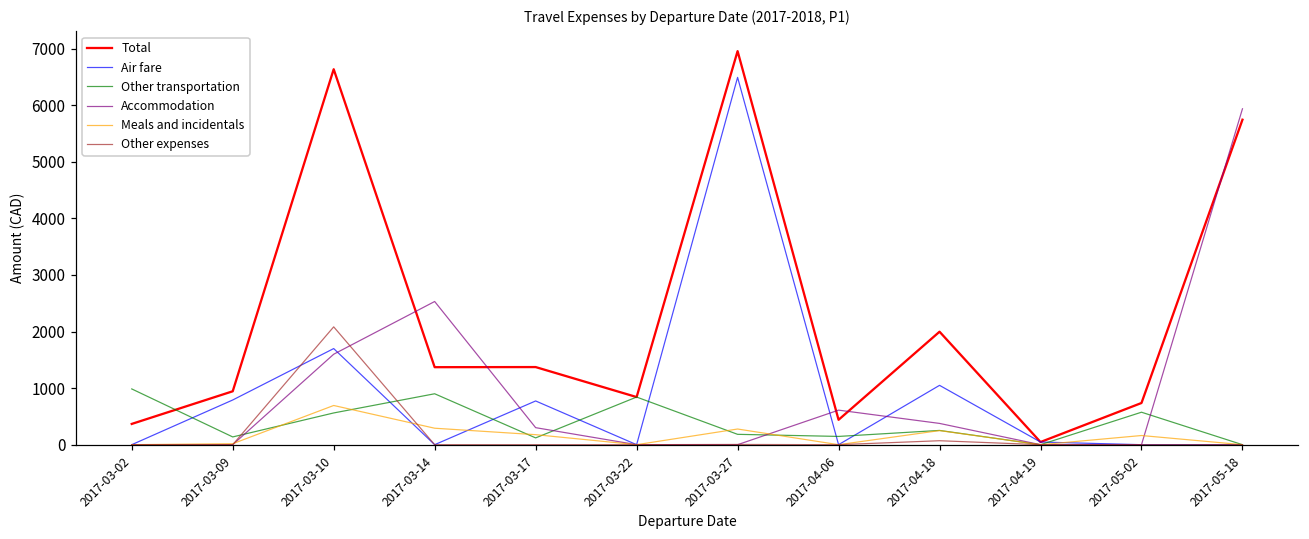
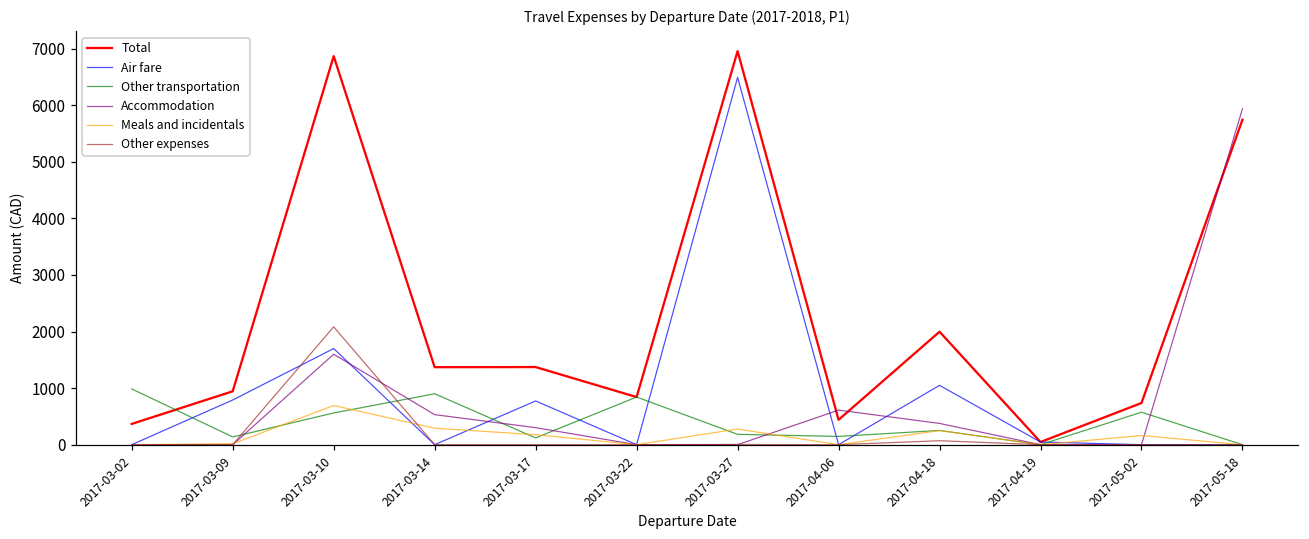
Total, 2017-03-10: 6600 -> 6900
Accommodation, 2017-03-14: 2500 -> 500
